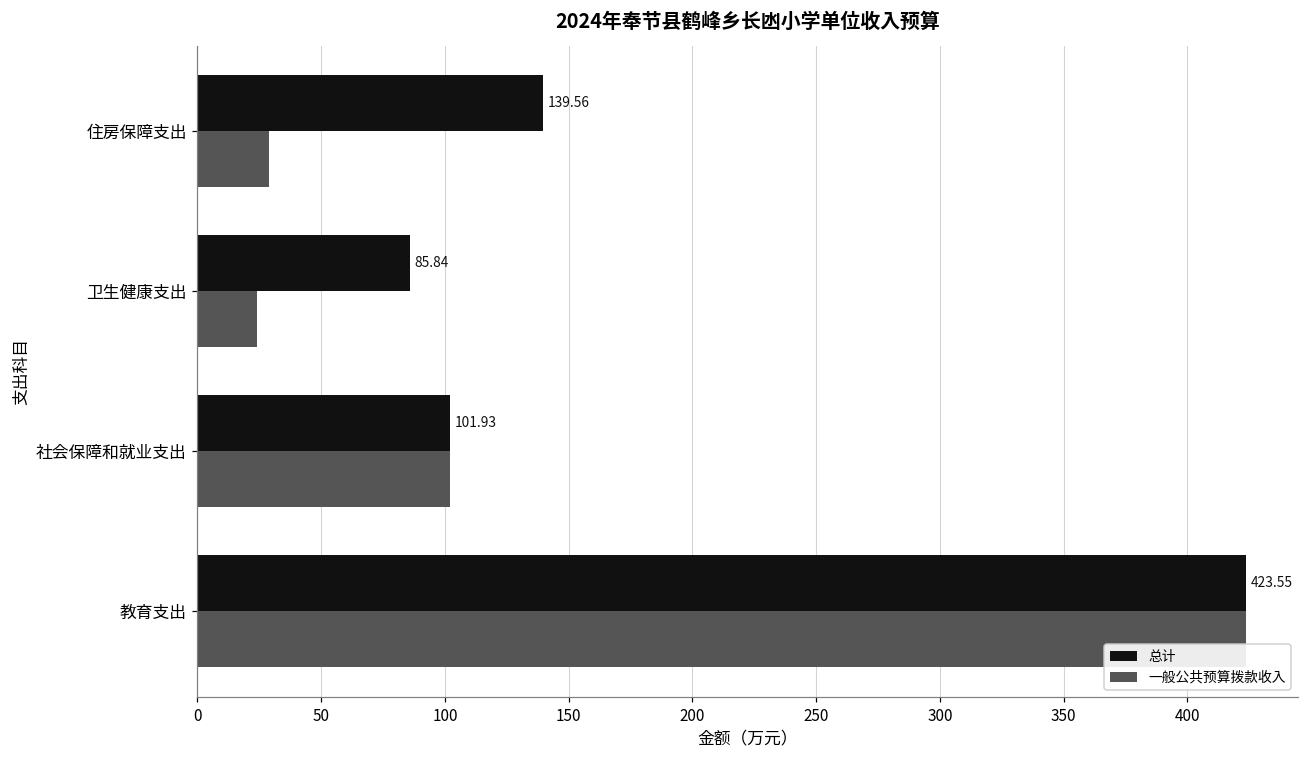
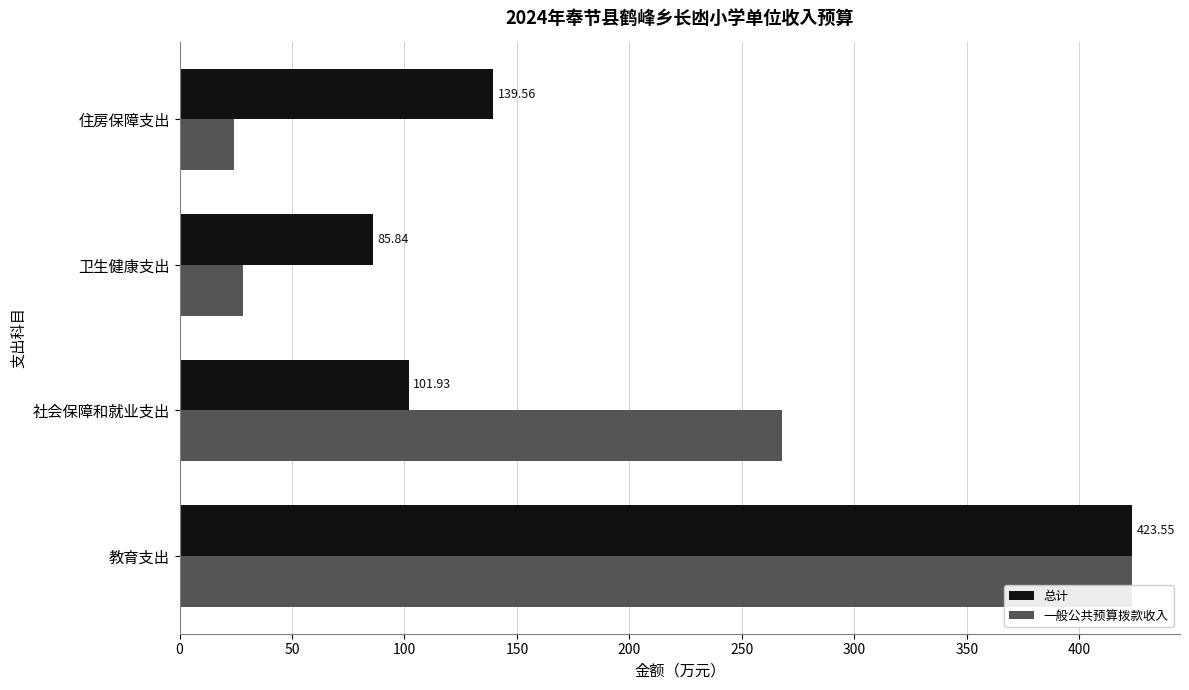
一般公共预算拨款收入, 住房保障支出: 29 -> 24
一般公共预算拨款收入, 卫生健康支出: 24 -> 28
一般公共预算拨款收入, 社会保障和就业支出: 102 -> 268
